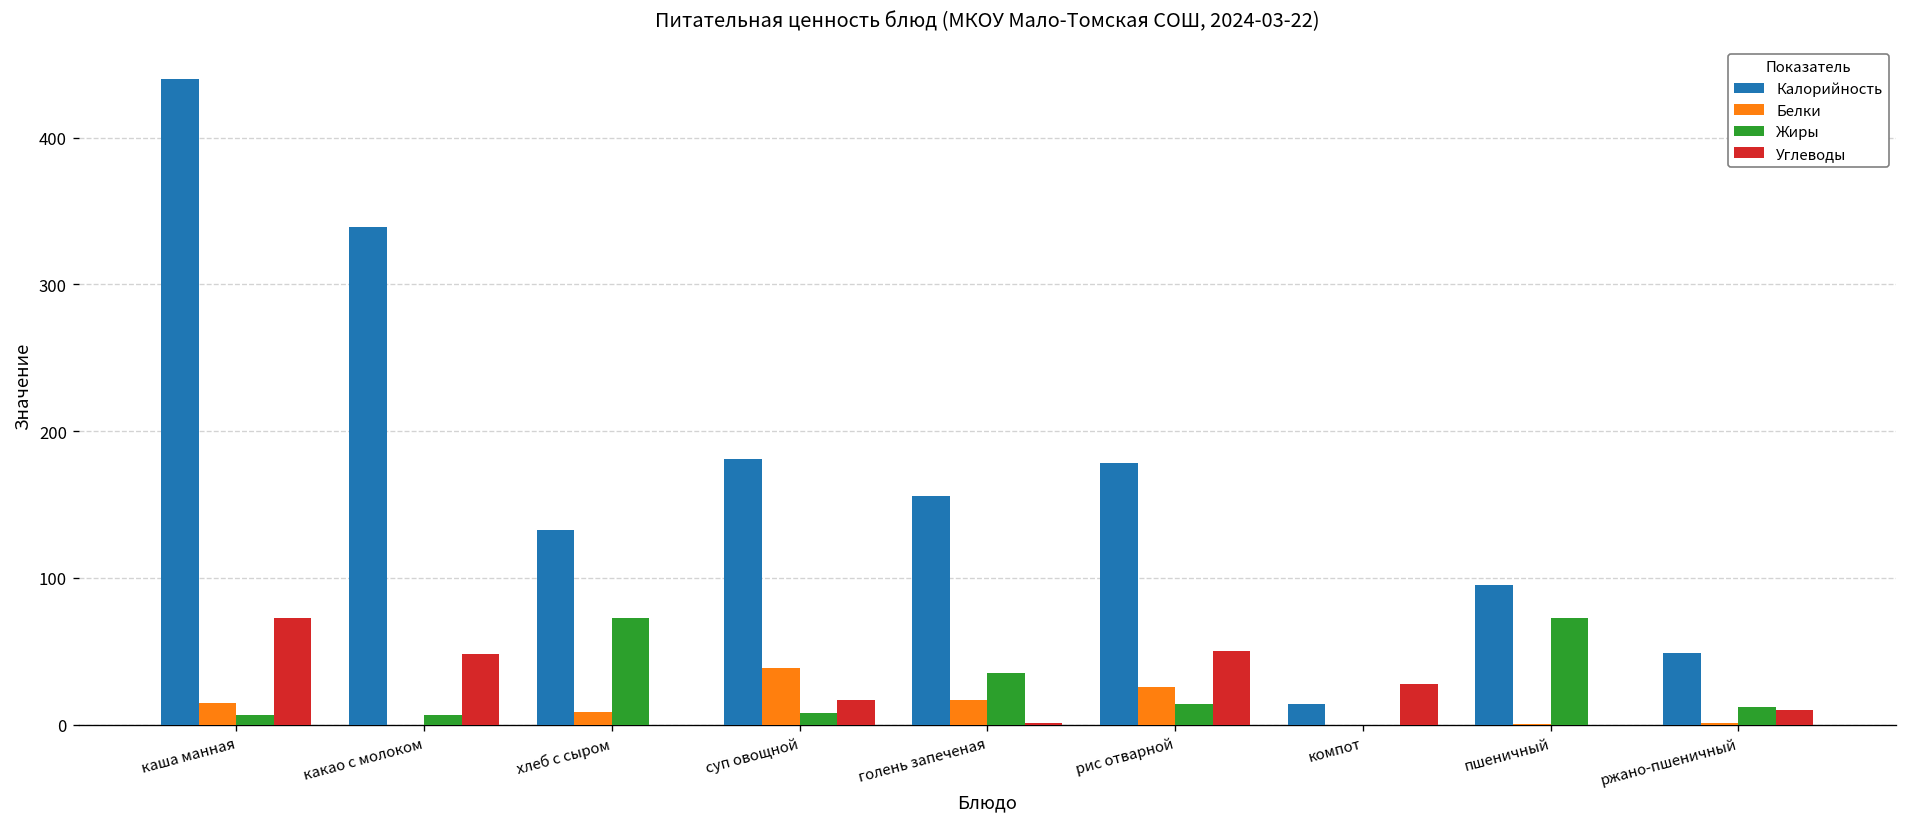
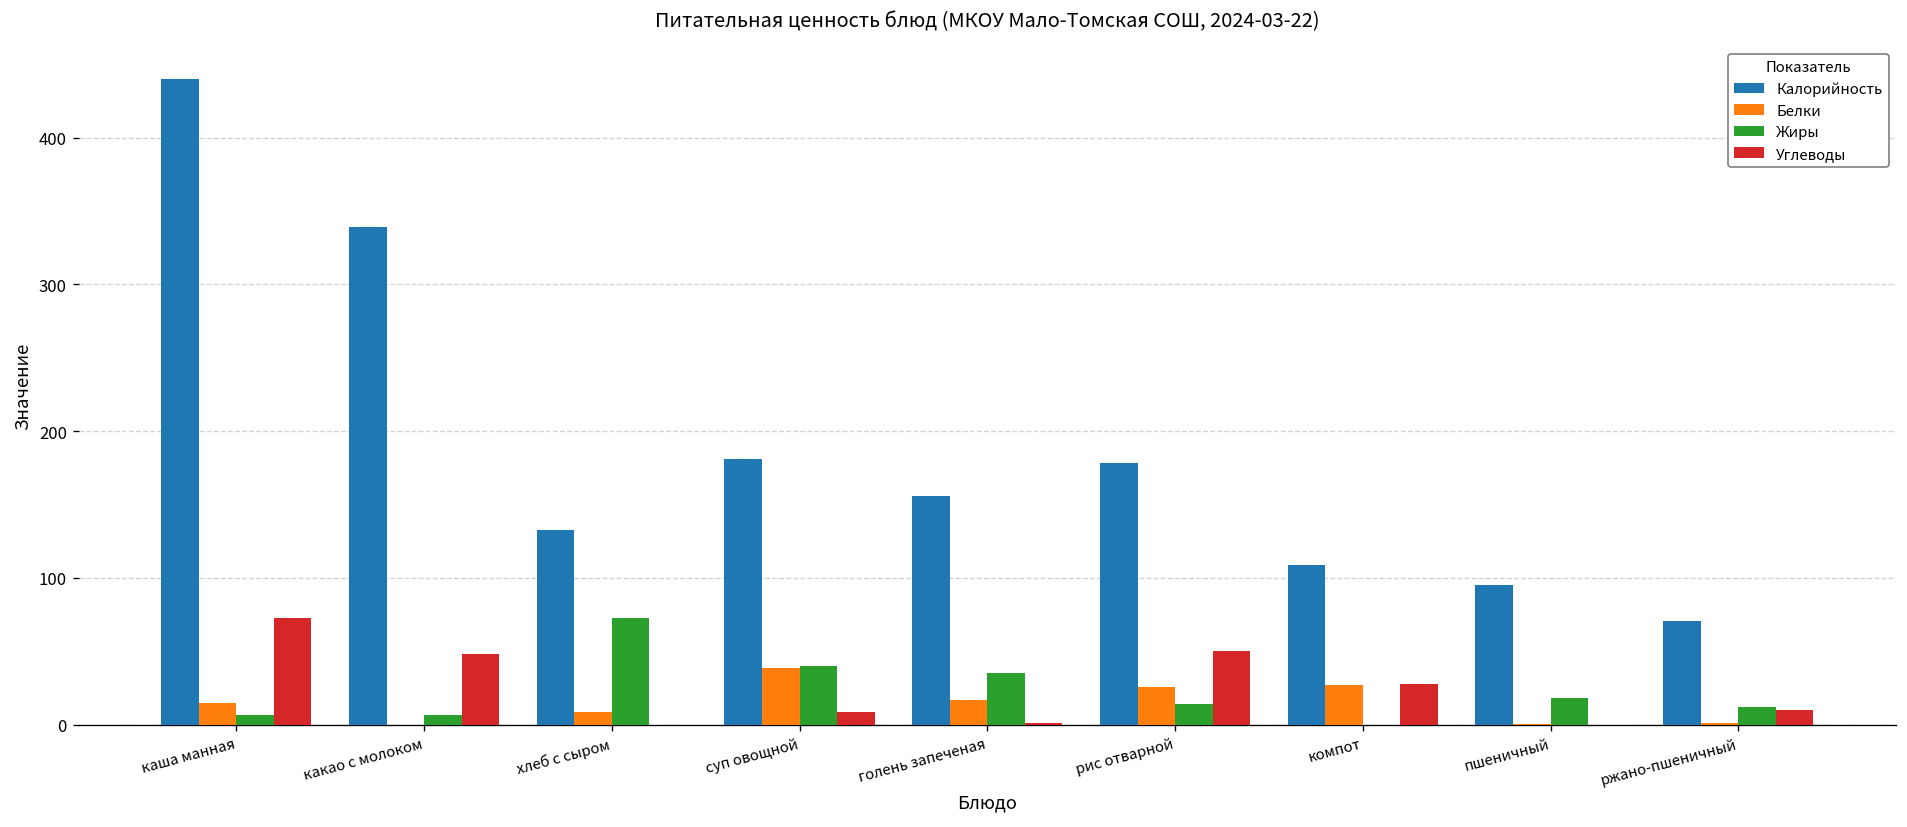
Жиры, суп овощной: 8 -> 40
Углеводы, суп овощной: 17 -> 9
Калорийность, компот: 14 -> 109
Белки, компот: 0 -> 27
Жиры, пшеничный: 73 -> 18
Калорийность, ржано-пшеничный: 49 -> 71
